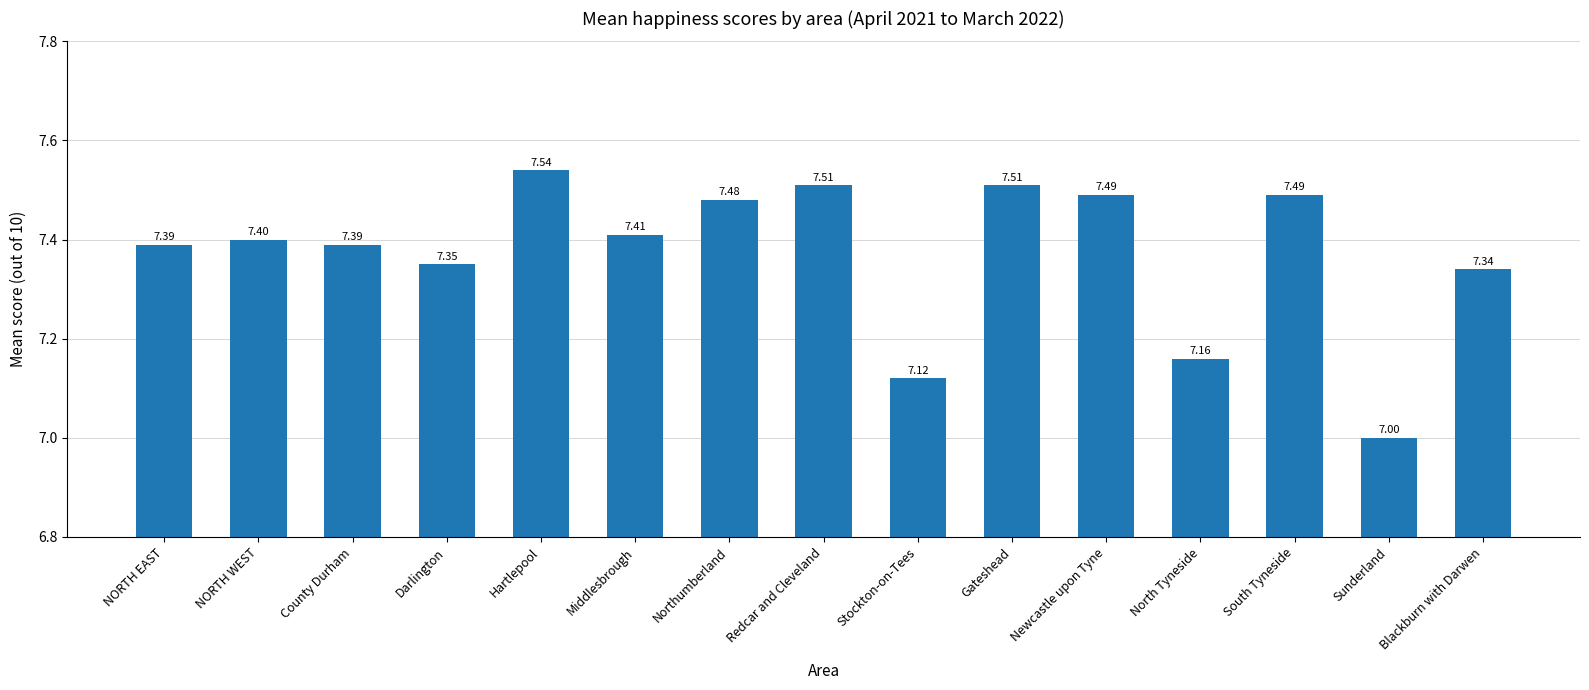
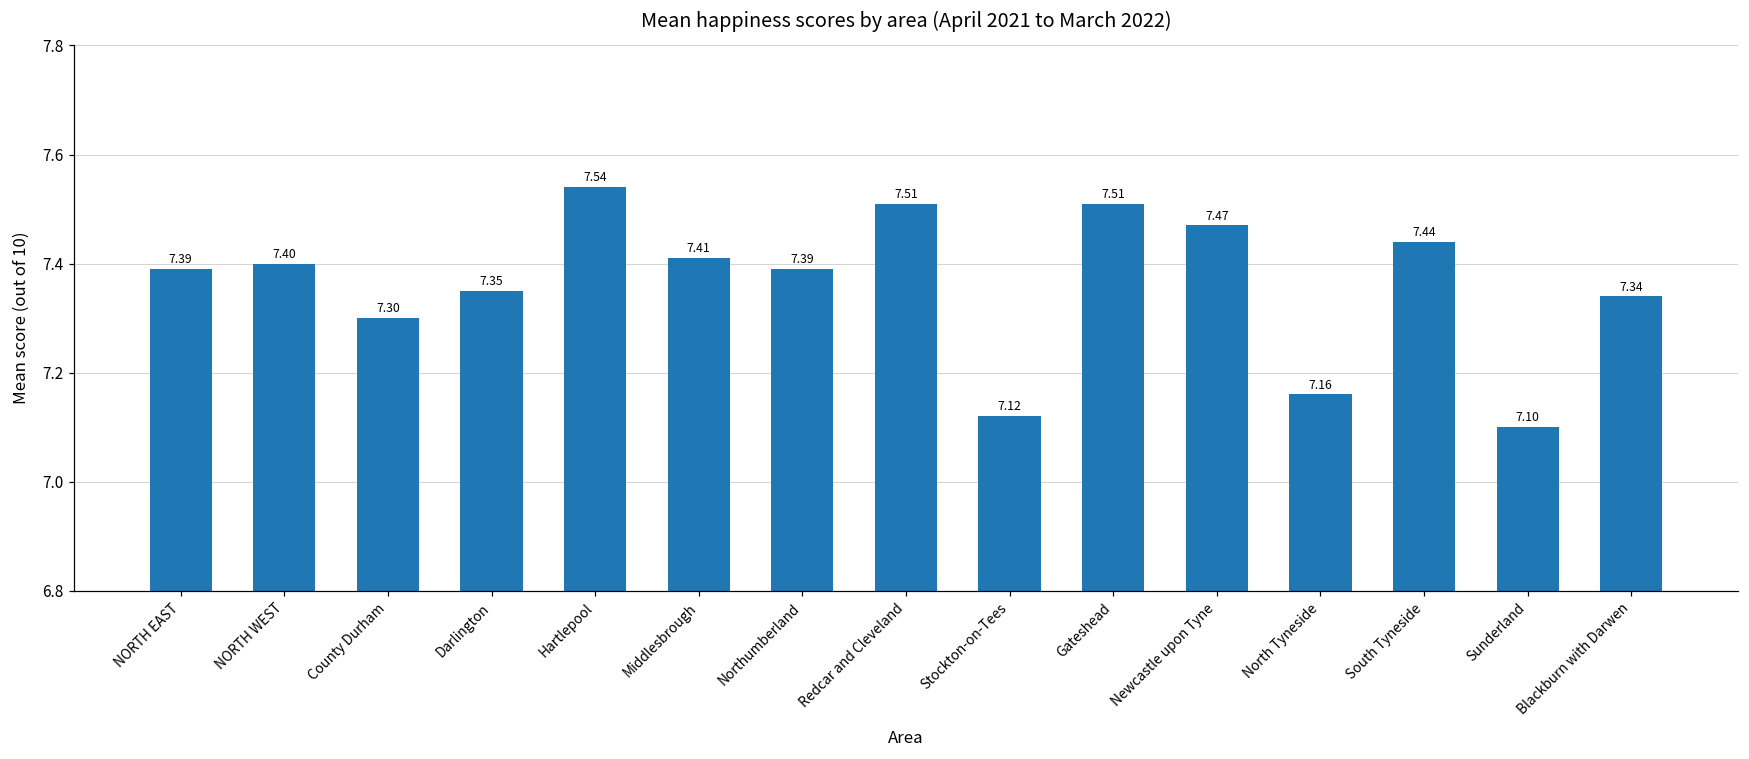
County Durham: 7.39 -> 7.30
Northumberland: 7.48 -> 7.39
Newcastle upon Tyne: 7.49 -> 7.47
South Tyneside: 7.49 -> 7.44
Sunderland: 7.00 -> 7.10
